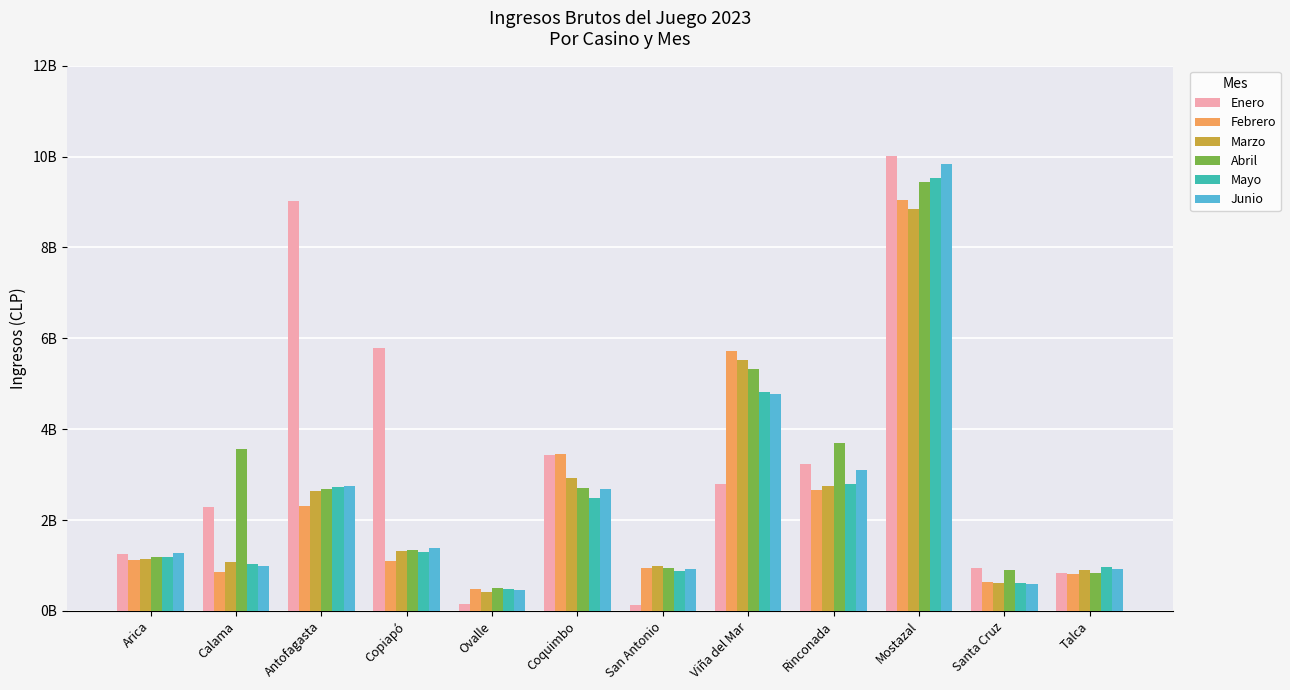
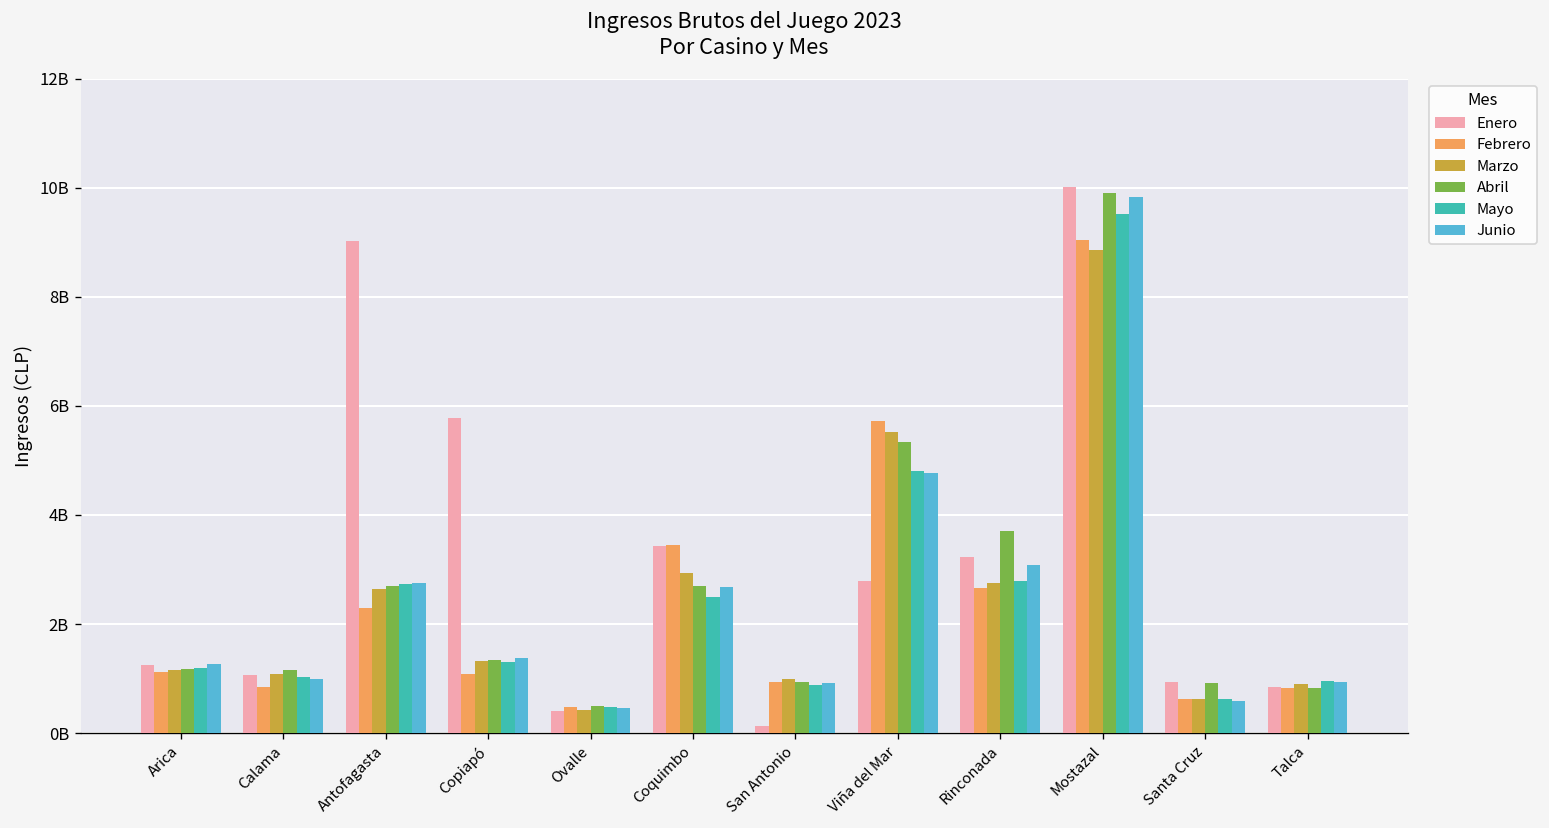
Enero, Calama: 2300000000 -> 1100000000
Abril, Calama: 3600000000 -> 1200000000
Enero, Ovalle: 200000000 -> 400000000
Abril, Mostazal: 9400000000 -> 9900000000
